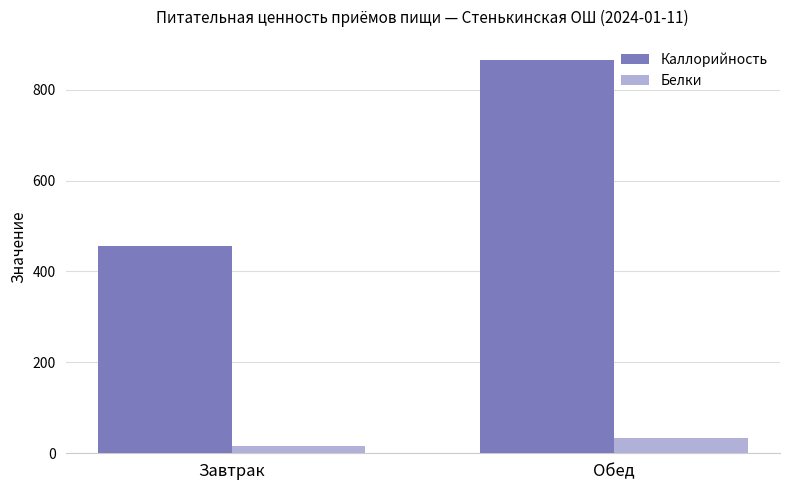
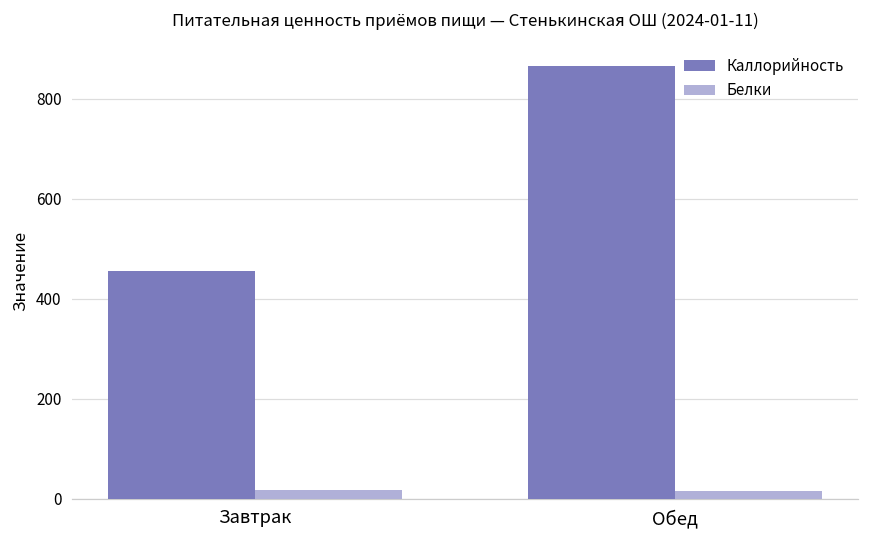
Белки, Обед: 30 -> 20
